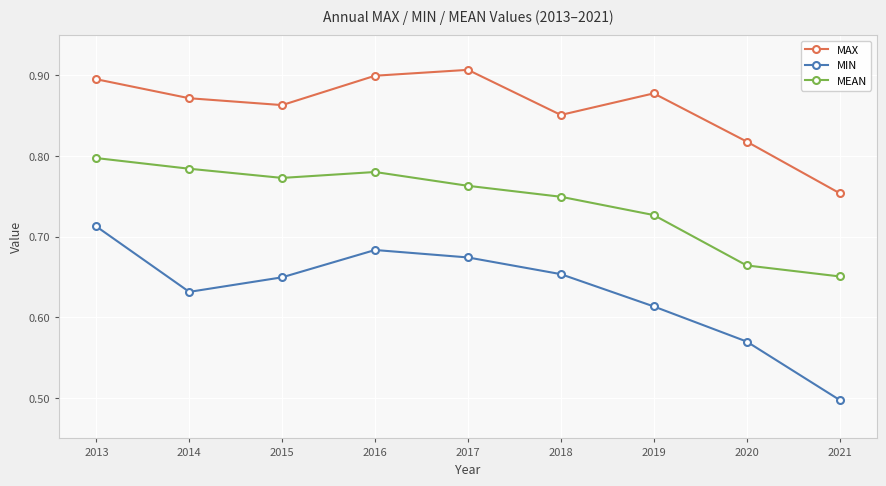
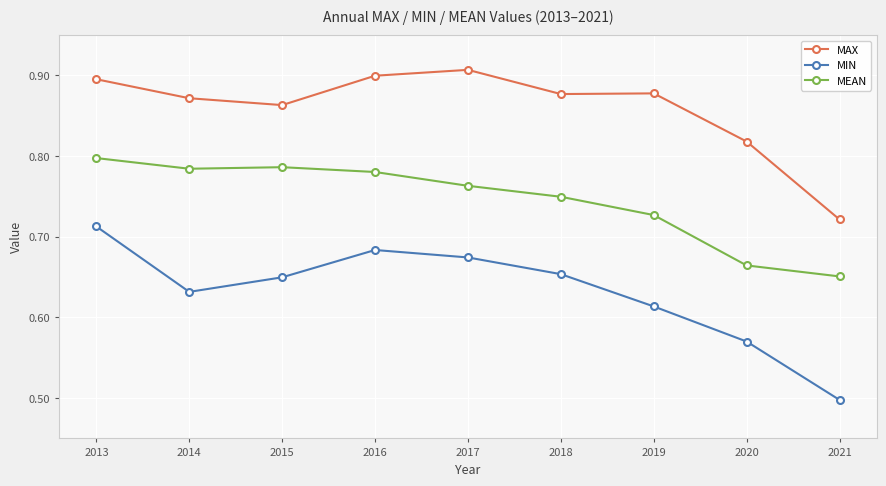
MEAN, 2015: 0.77 -> 0.79
MAX, 2018: 0.85 -> 0.88
MAX, 2021: 0.75 -> 0.72
